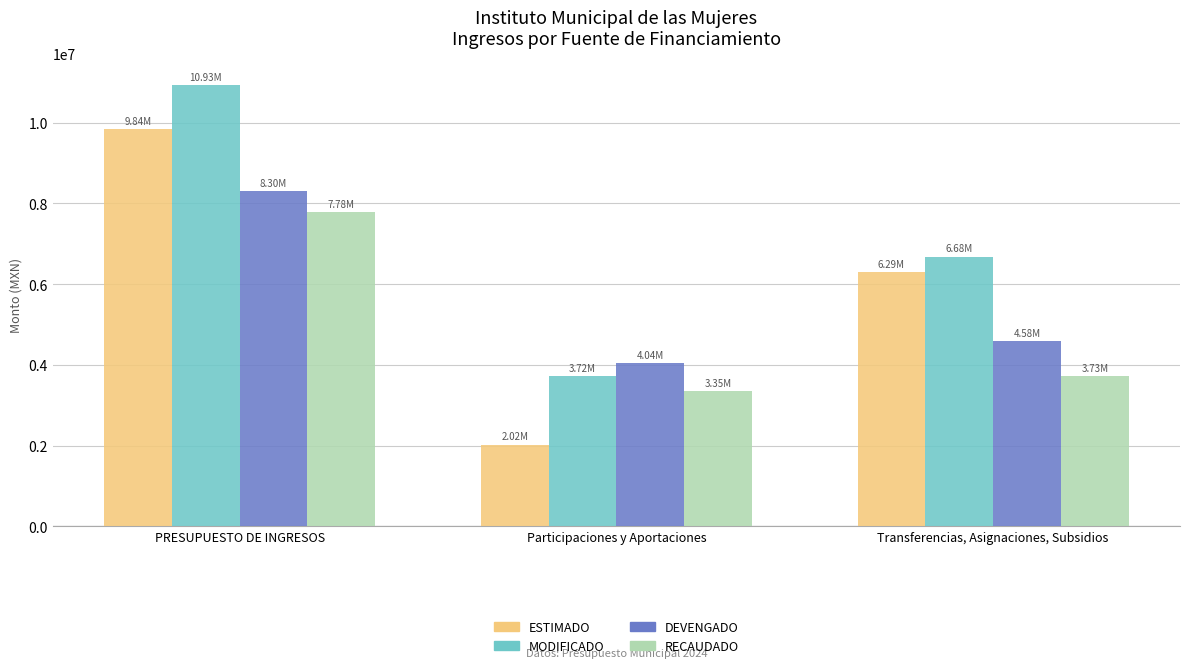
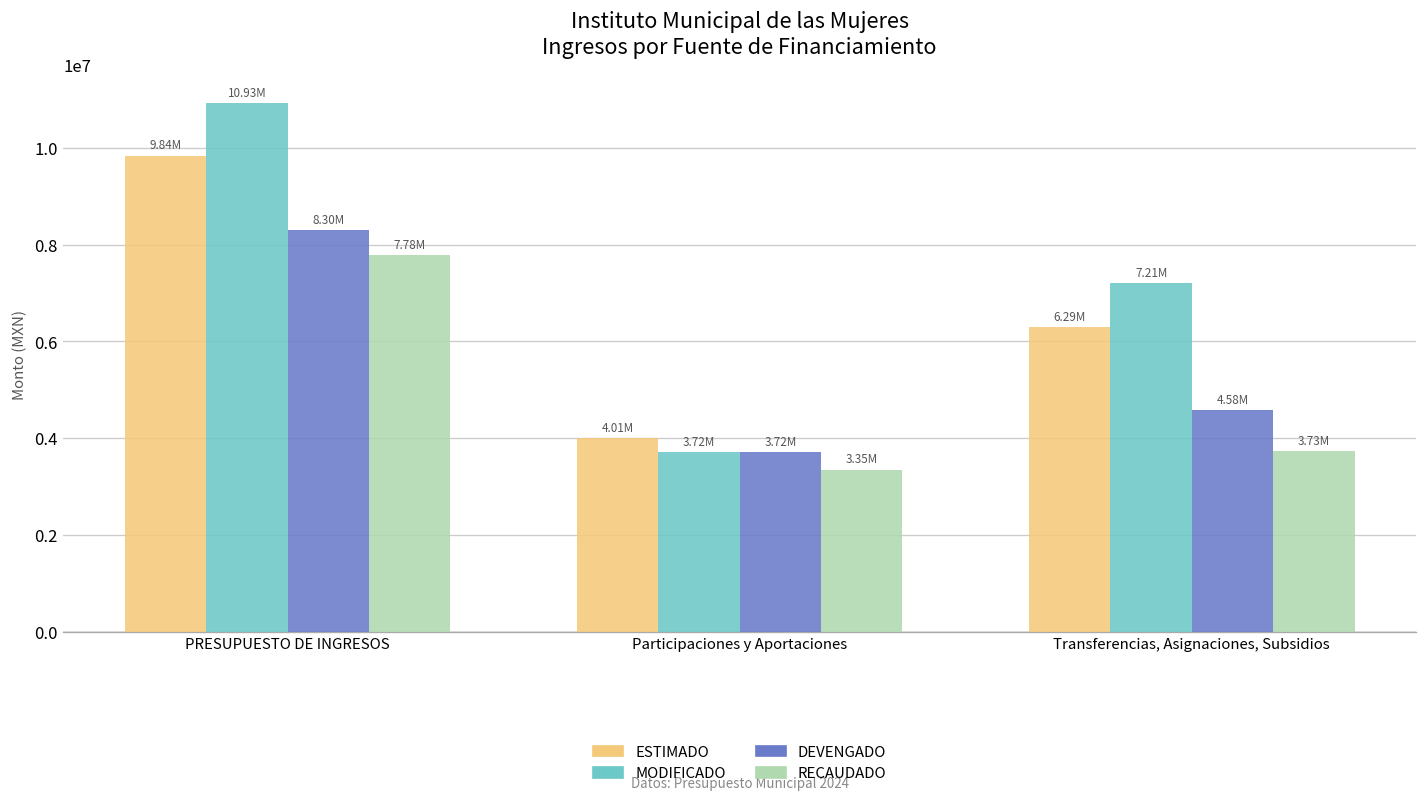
ESTIMADO, Participaciones y Aportaciones: 2.02M -> 4.01M
DEVENGADO, Participaciones y Aportaciones: 4.04M -> 3.72M
MODIFICADO, Transferencias, Asignaciones, Subsidios: 6.68M -> 7.21M
